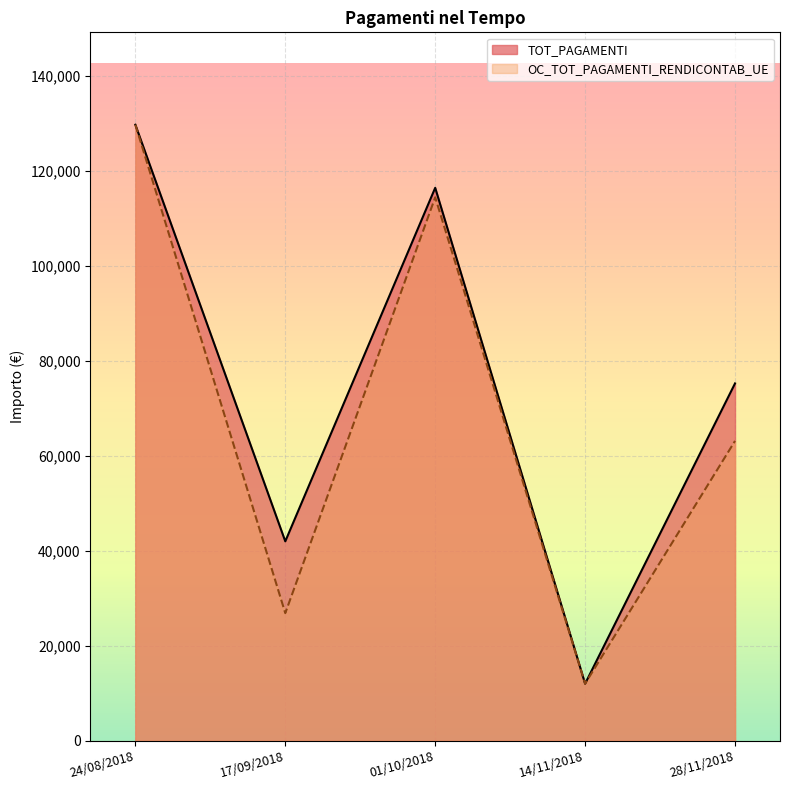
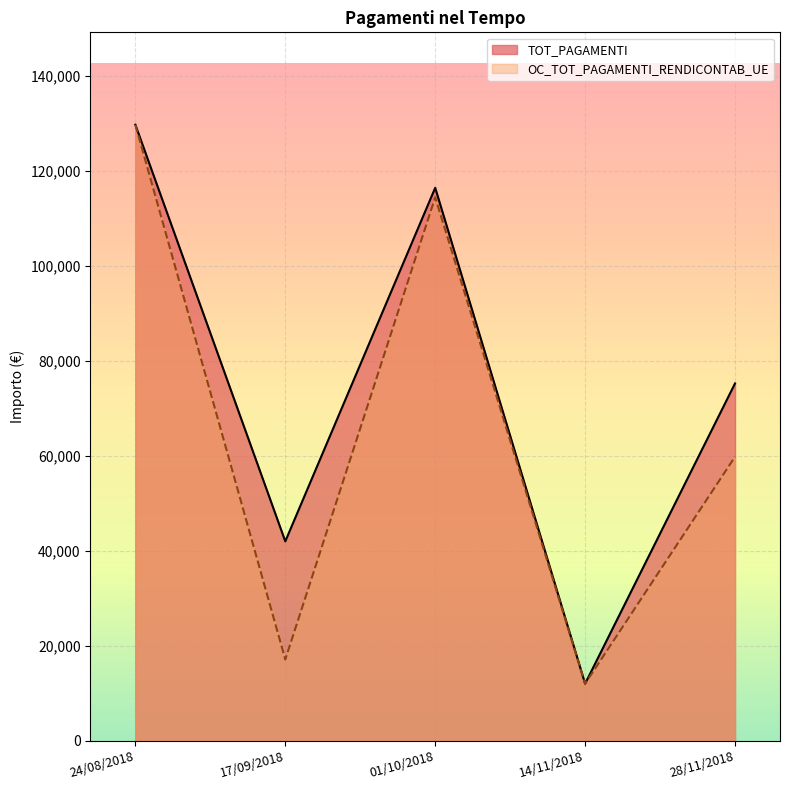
OC_TOT_PAGAMENTI_RENDICONTAB_UE, 17/09/2018: 27,000 -> 17,000
OC_TOT_PAGAMENTI_RENDICONTAB_UE, 28/11/2018: 63,000 -> 60,000
